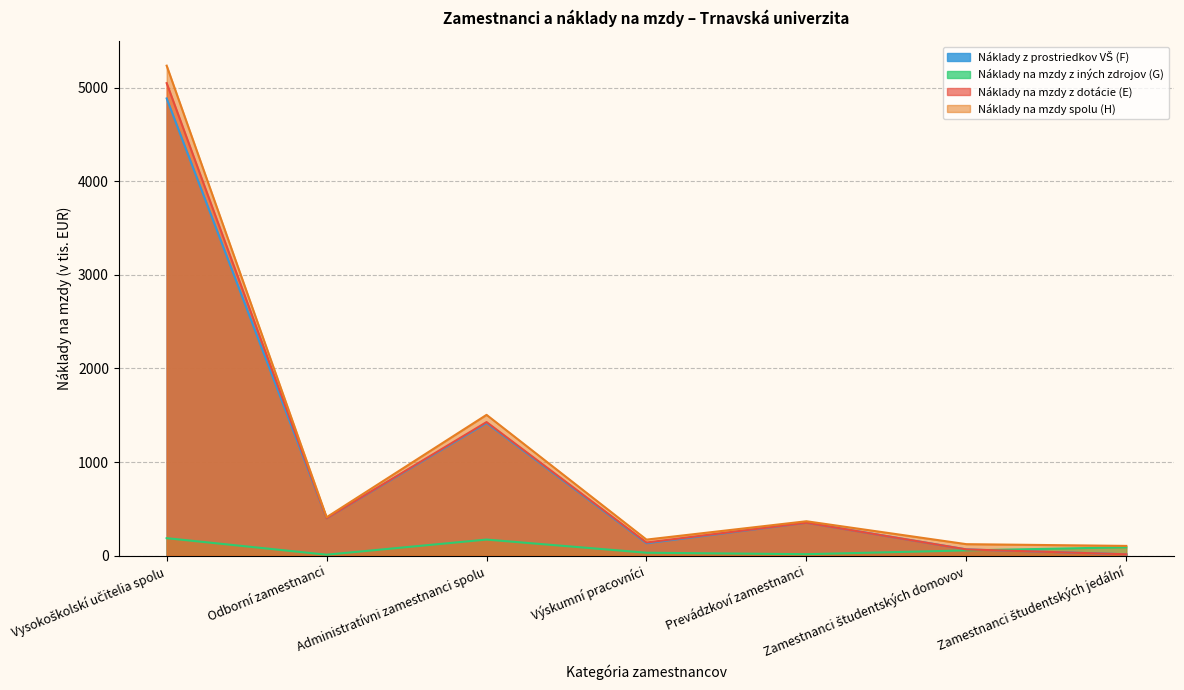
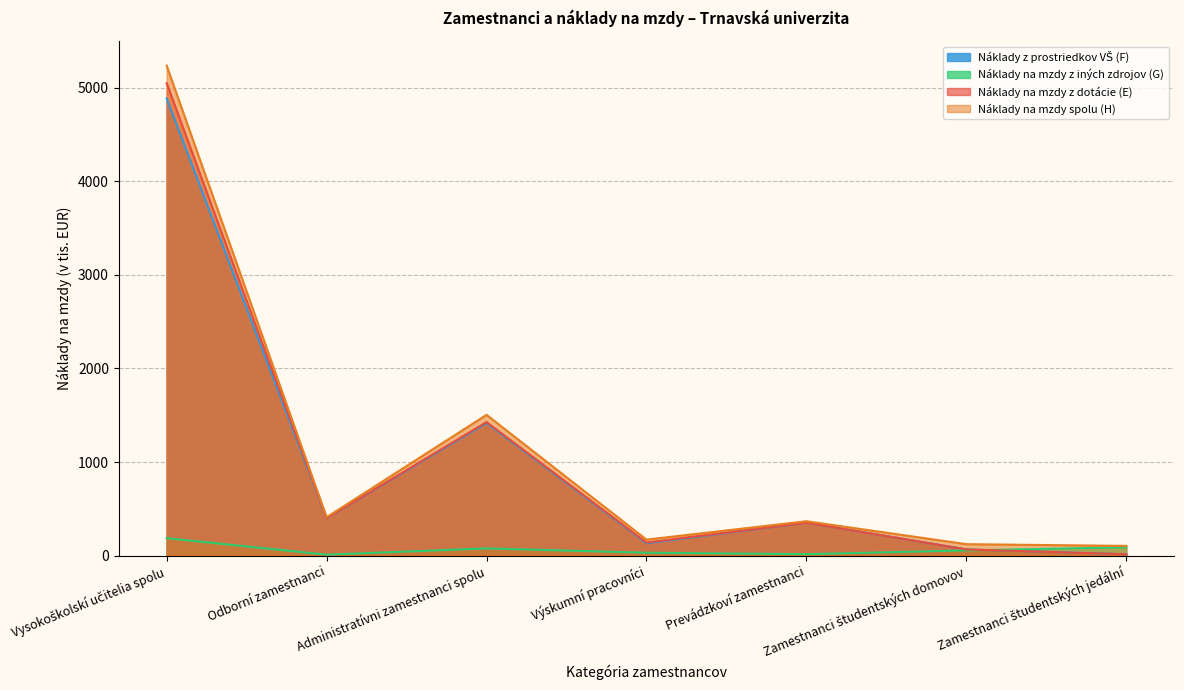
Náklady na mzdy z iných zdrojov (G), Administratívni zamestnanci spolu: 200 -> 100
